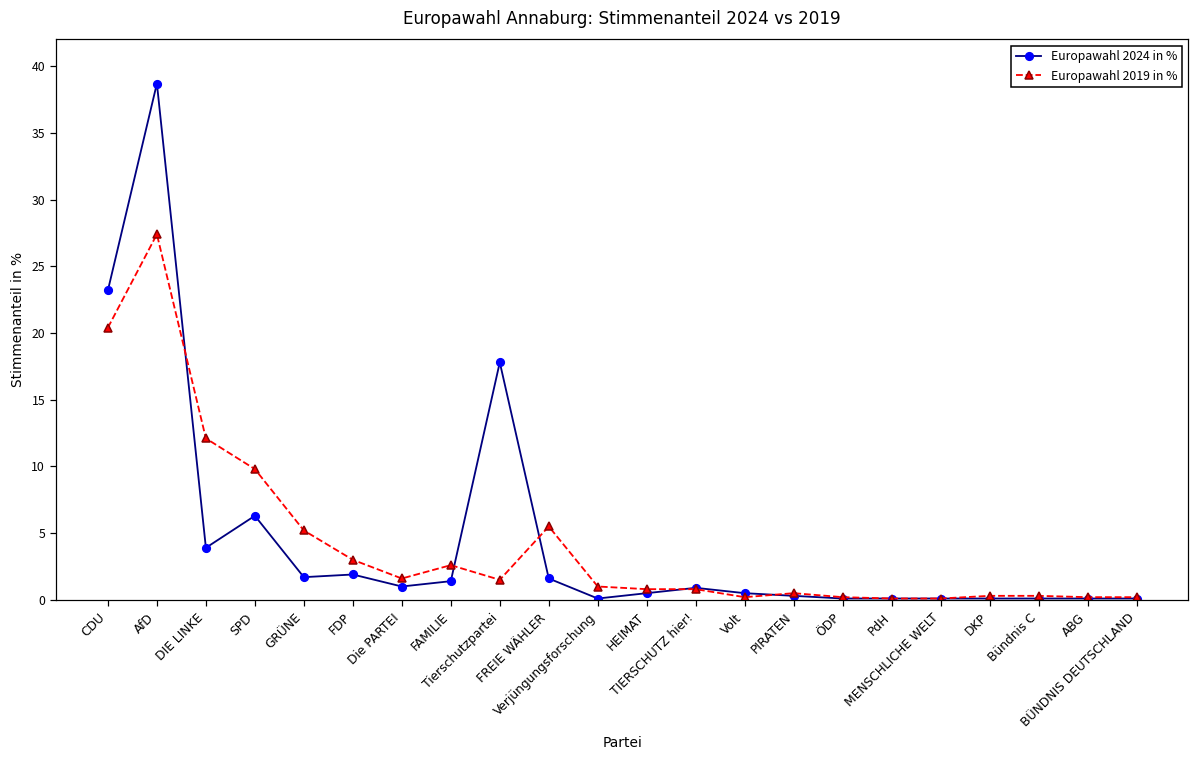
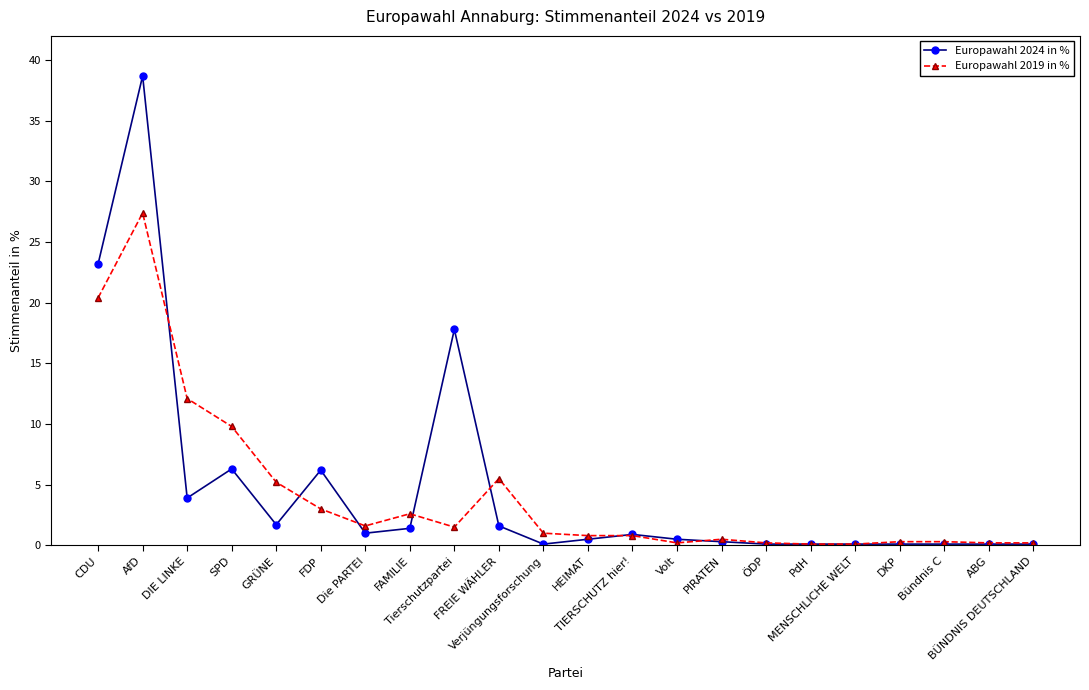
Europawahl 2024 in %, FDP: 1.9 -> 6.2
